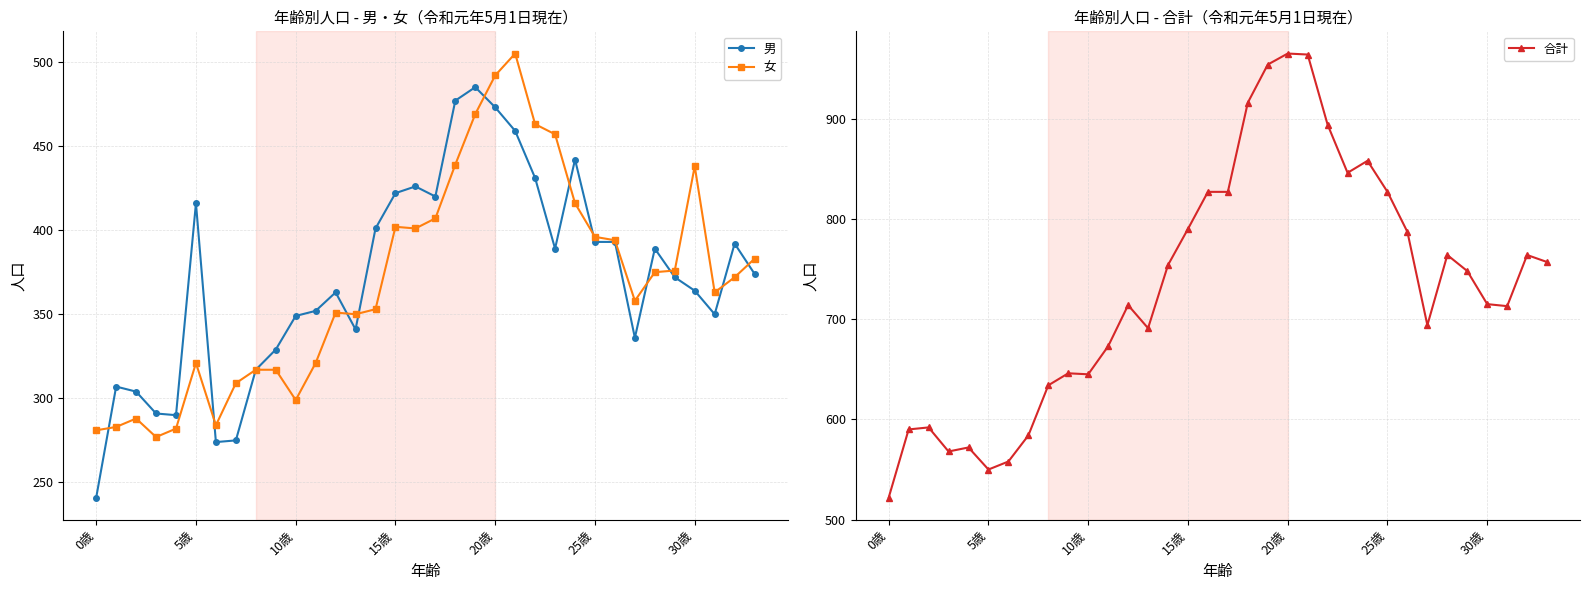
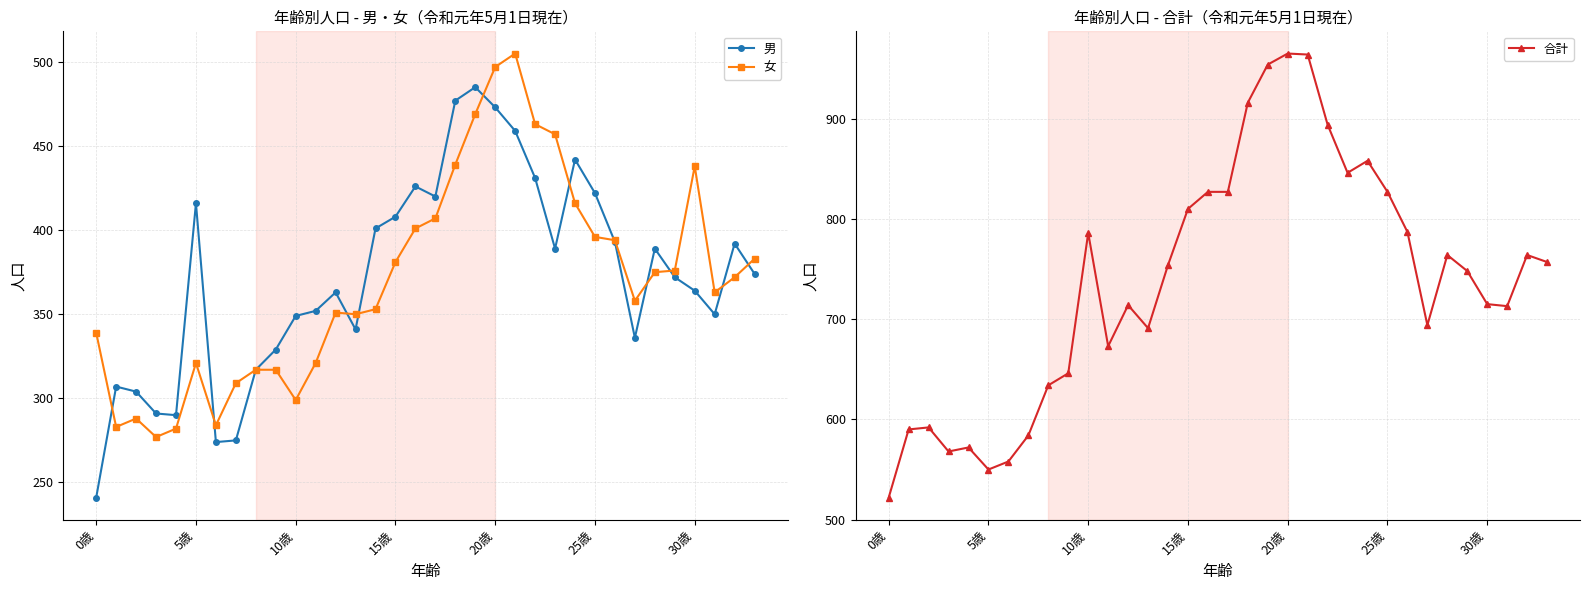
年齢別人口 - 男・女（令和元年5月1日現在）, 女, 0歳: 281 -> 339
年齢別人口 - 男・女（令和元年5月1日現在）, 男, 15歳: 422 -> 408
年齢別人口 - 男・女（令和元年5月1日現在）, 女, 15歳: 402 -> 381
年齢別人口 - 男・女（令和元年5月1日現在）, 女, 20歳: 492 -> 497
年齢別人口 - 男・女（令和元年5月1日現在）, 男, 25歳: 393 -> 422
年齢別人口 - 合計（令和元年5月1日現在）, 10歳: 645 -> 786
年齢別人口 - 合計（令和元年5月1日現在）, 15歳: 790 -> 810
